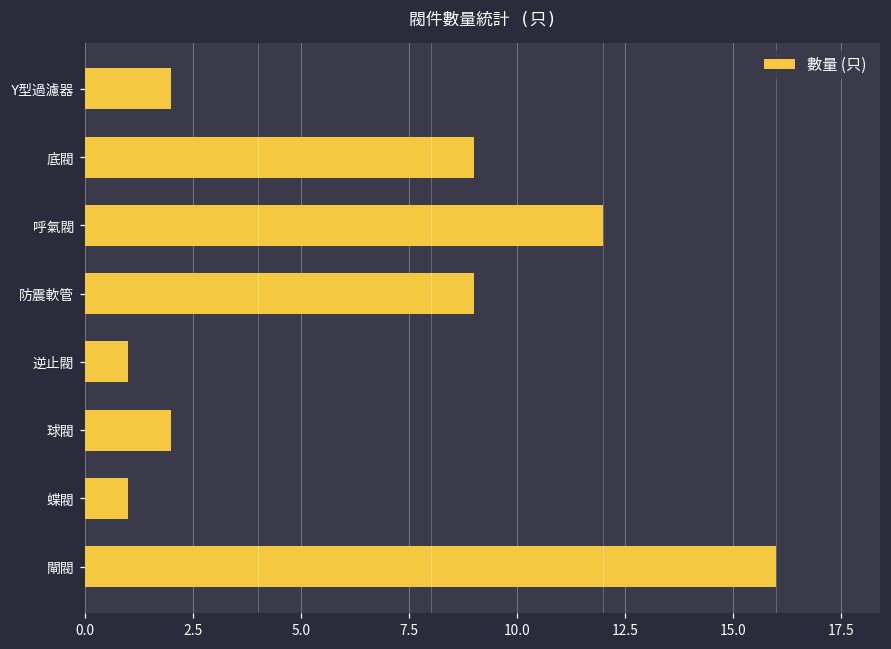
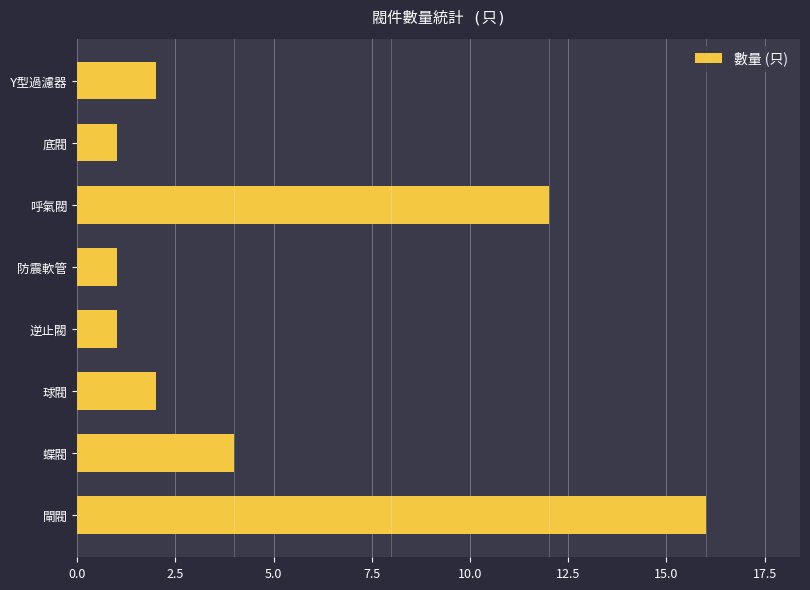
底閥: 9 -> 1
防震軟管: 9 -> 1
蝶閥: 1 -> 4
